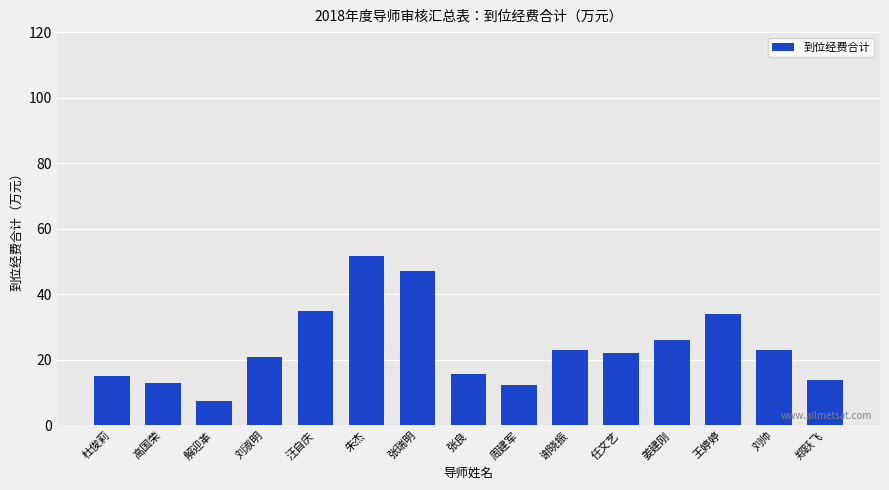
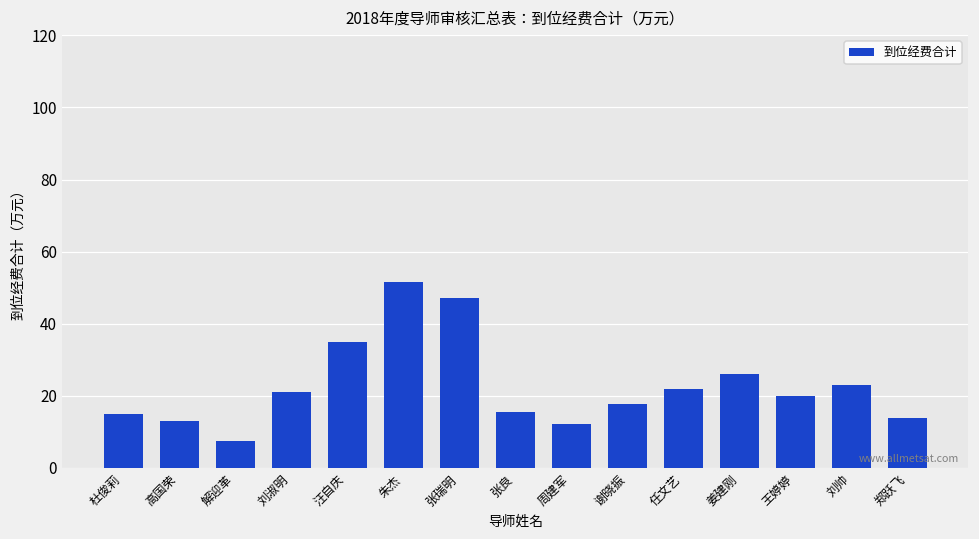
谢晓振: 23 -> 18
王婷婷: 34 -> 20
